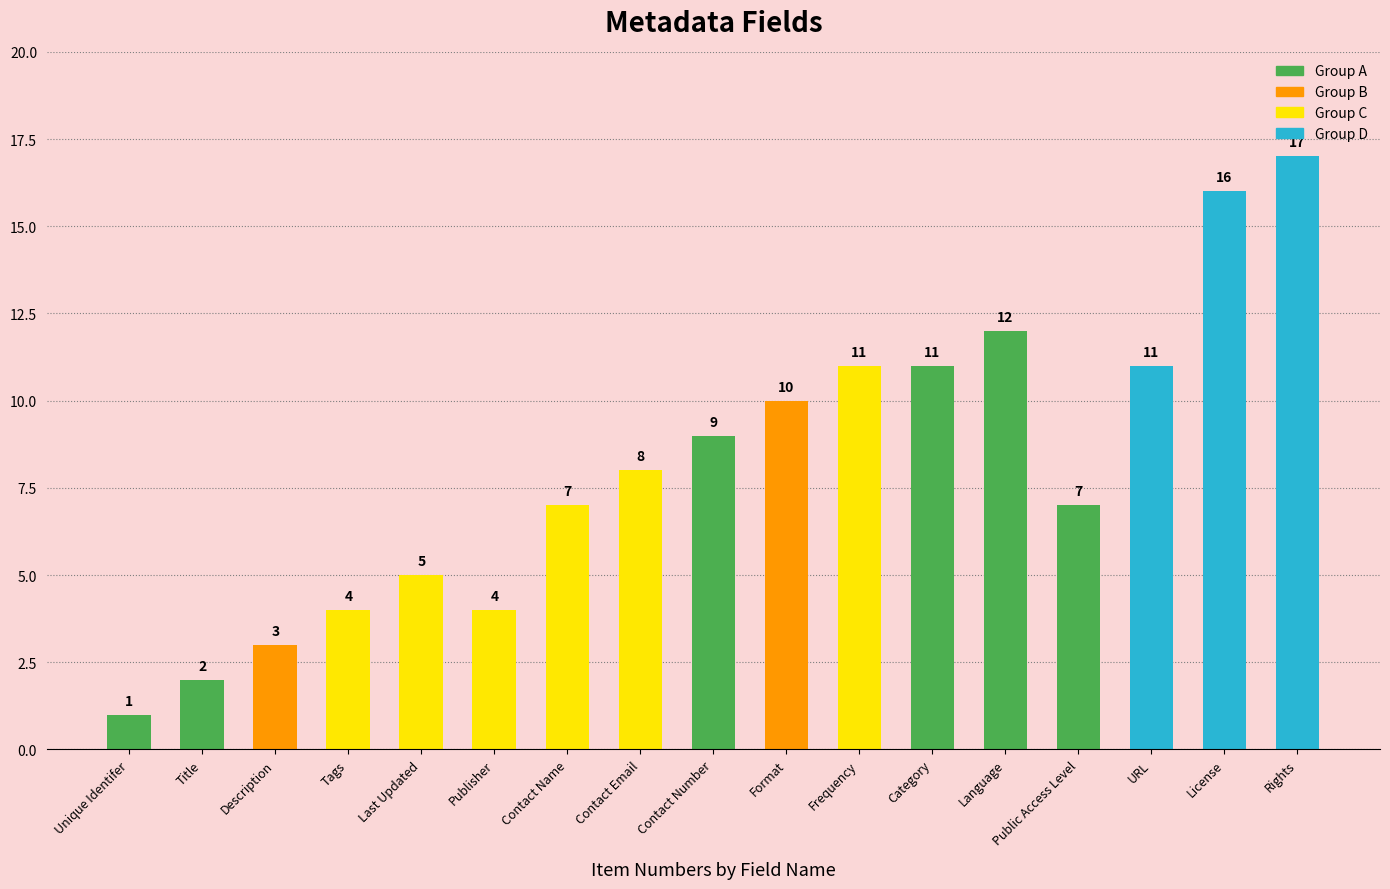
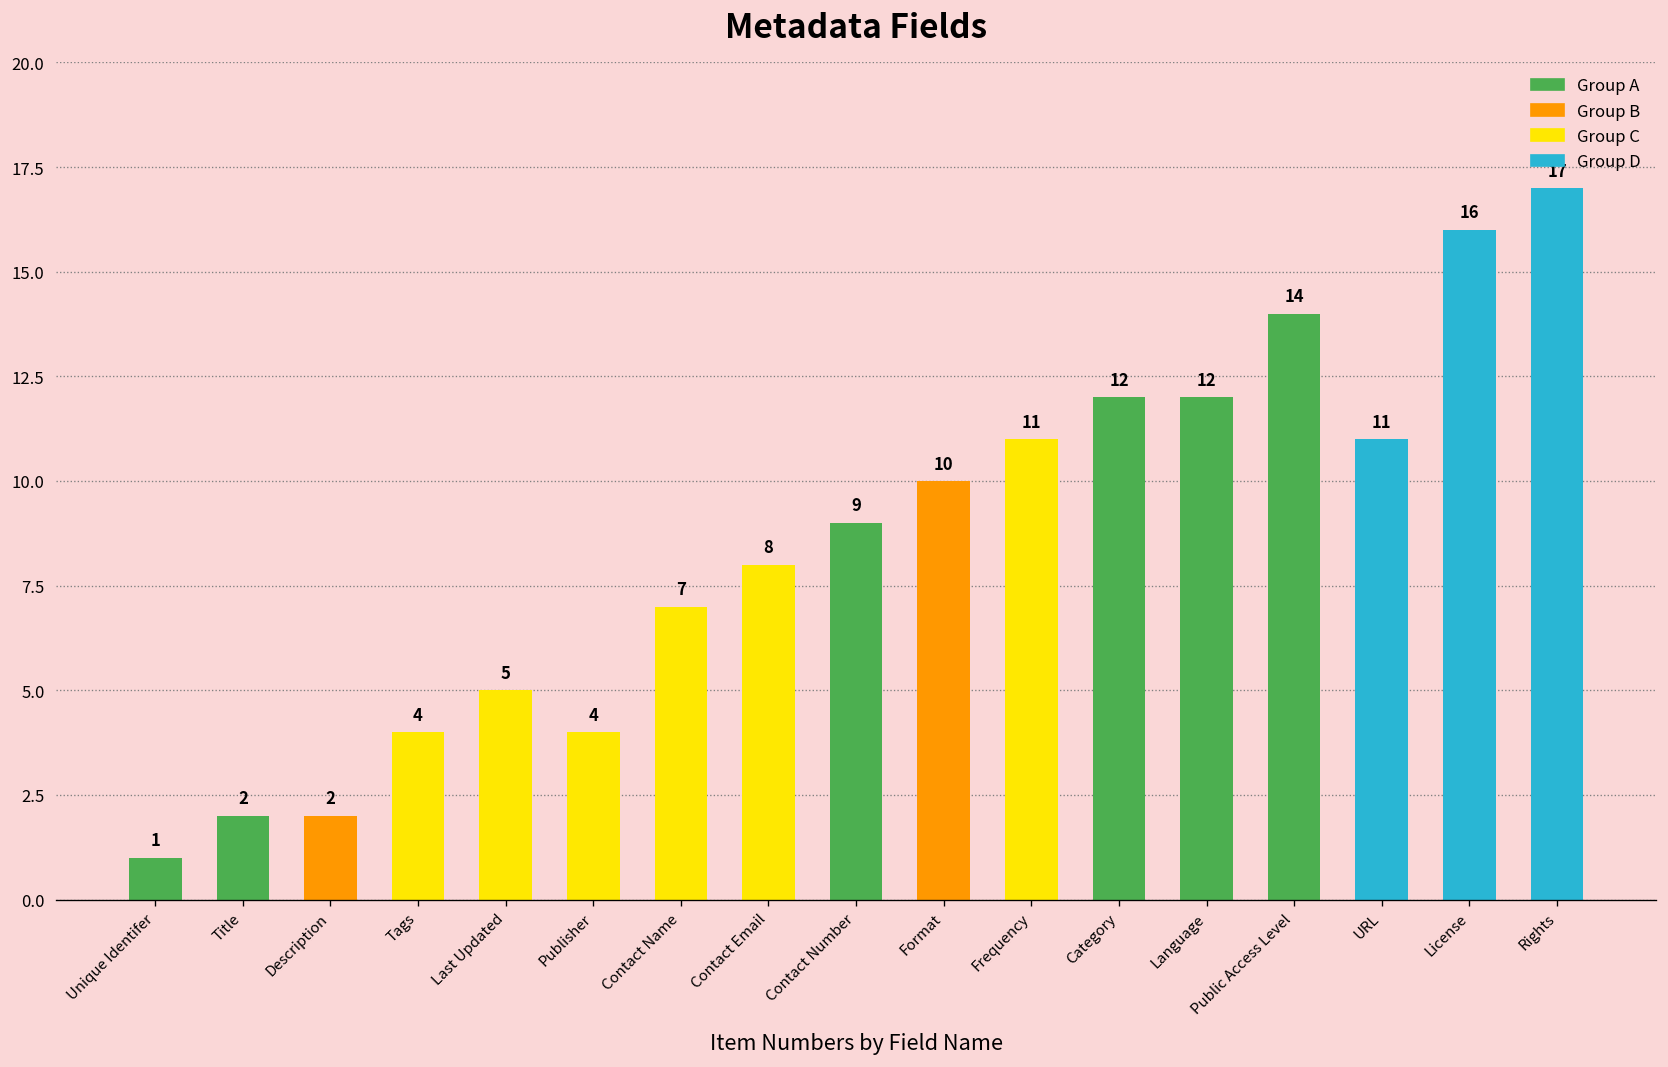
Description: 3 -> 2
Category: 11 -> 12
Public Access Level: 7 -> 14
